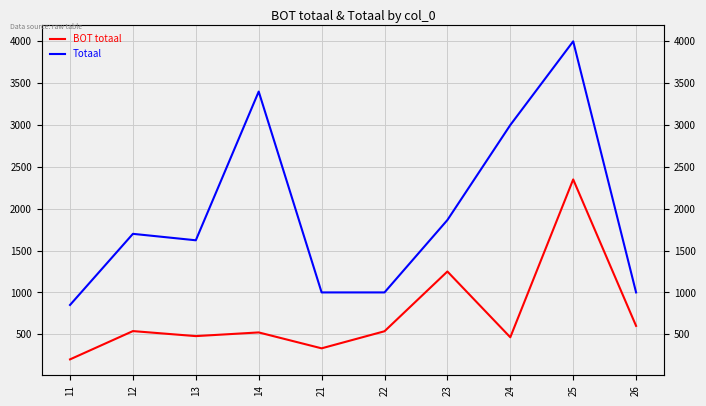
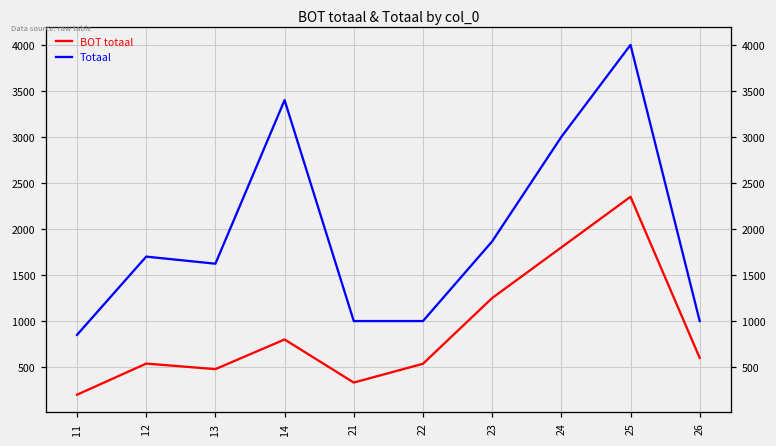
BOT totaal, 14: 500 -> 800
BOT totaal, 24: 500 -> 1800
